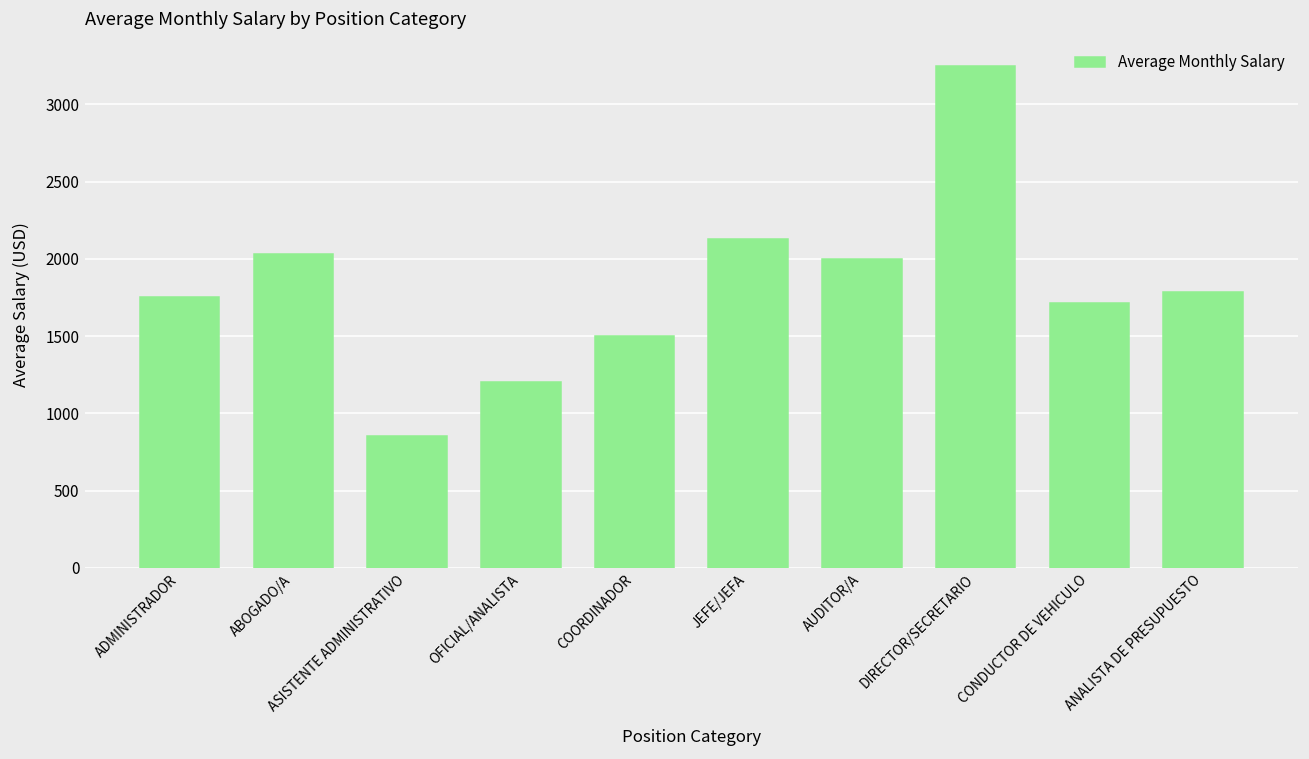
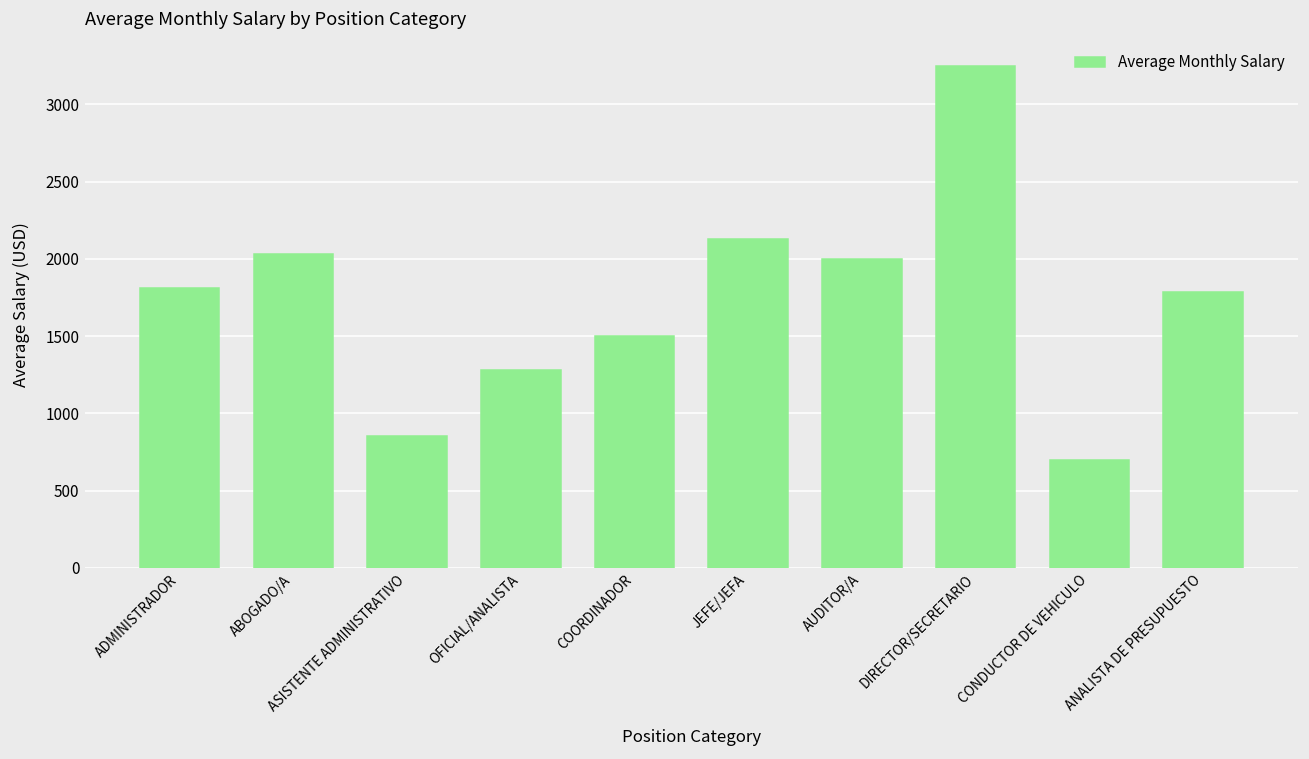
ADMINISTRADOR: 1750 -> 1810
OFICIAL/ANALISTA: 1200 -> 1280
CONDUCTOR DE VEHICULO: 1710 -> 700
